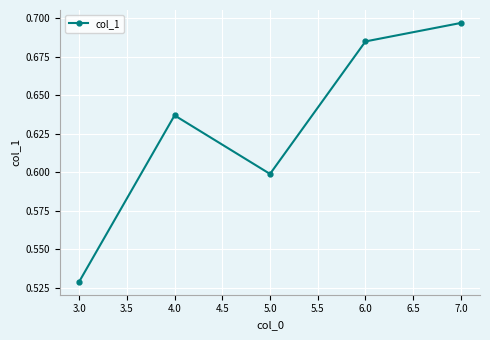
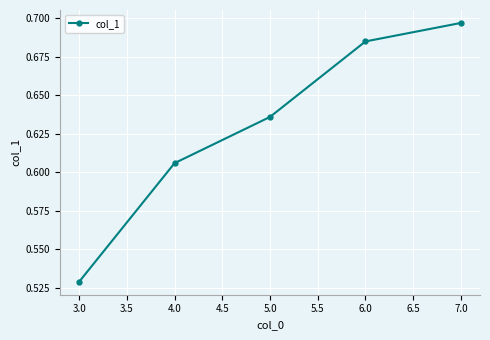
4.0: 0.637 -> 0.606
5.0: 0.599 -> 0.636
